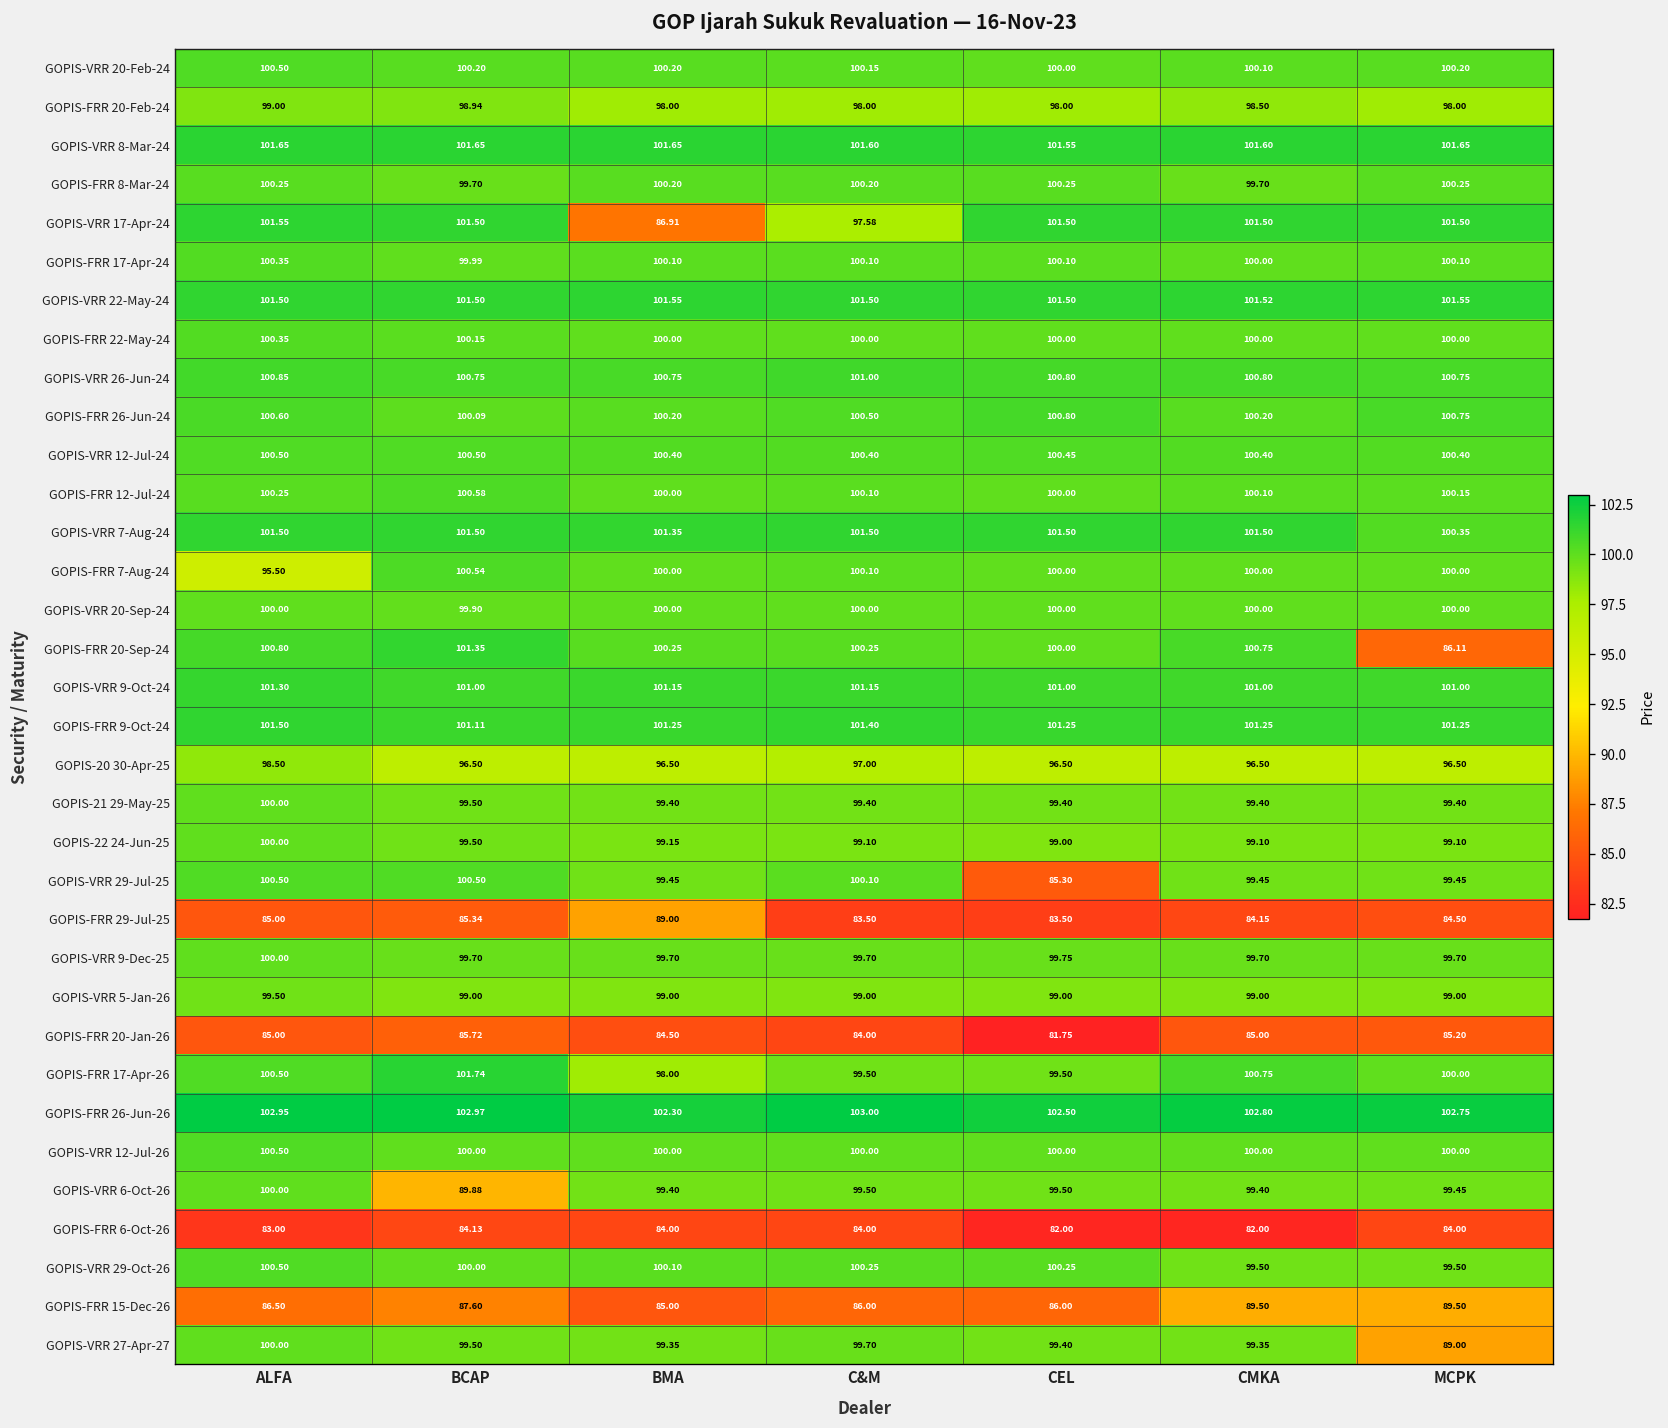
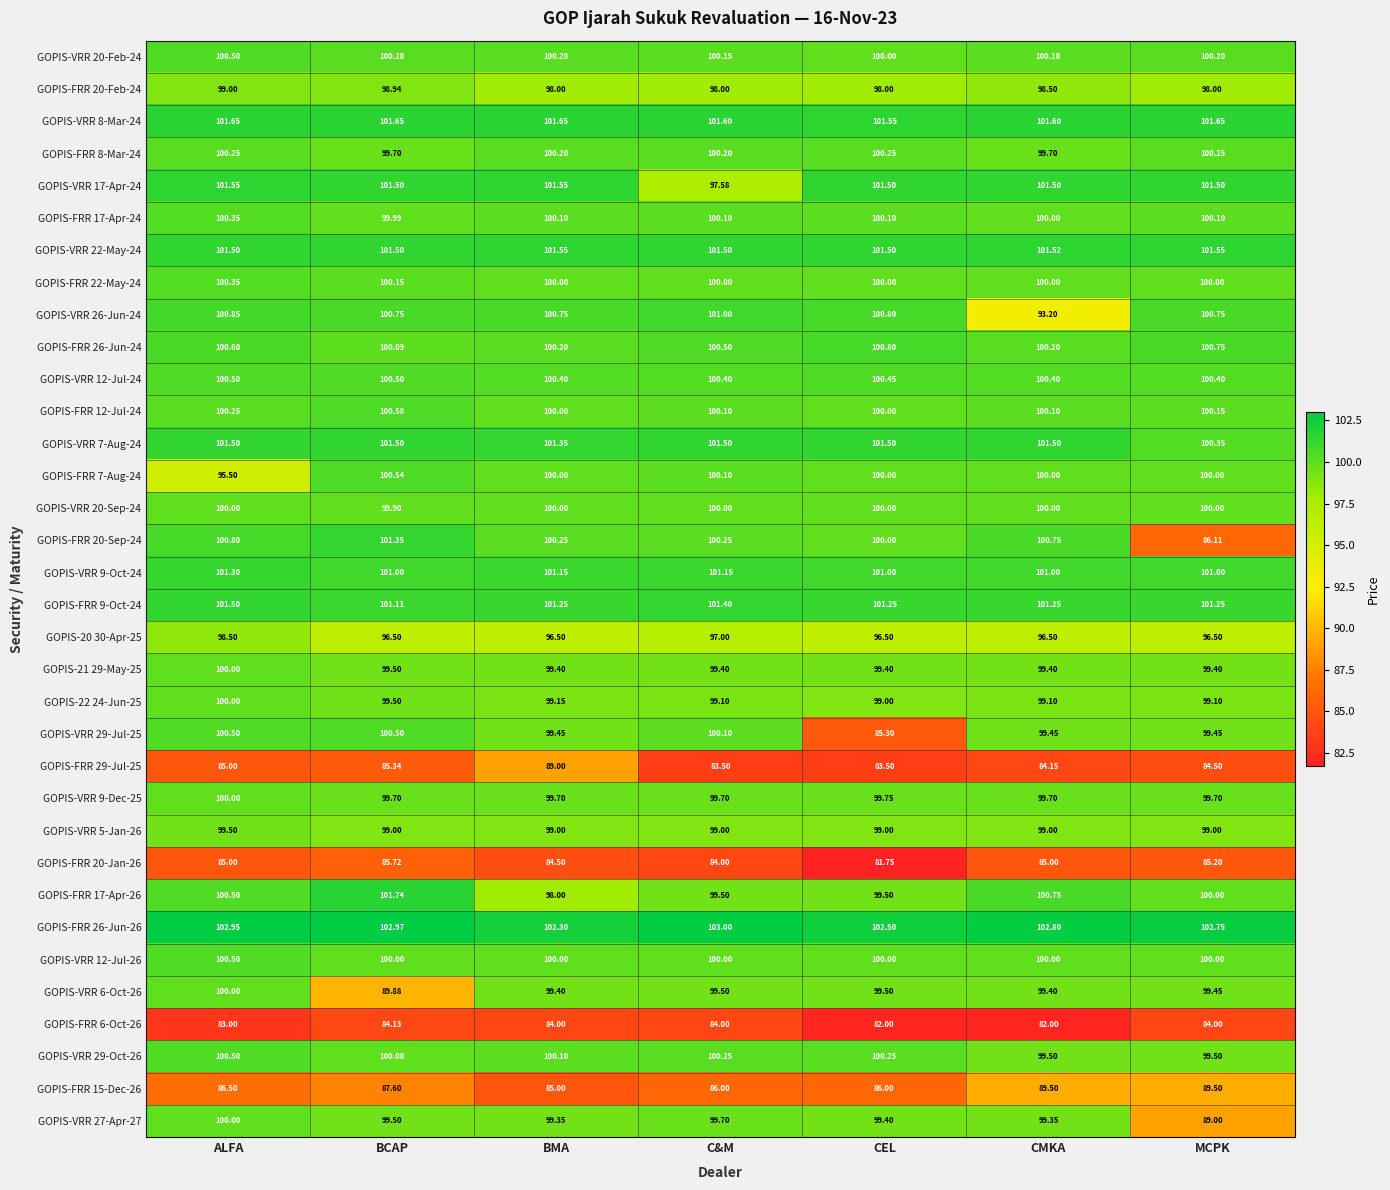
GOPIS-VRR 17-Apr-24, BMA: 86.91 -> 101.55
GOPIS-VRR 26-Jun-24, CMKA: 100.80 -> 93.20
